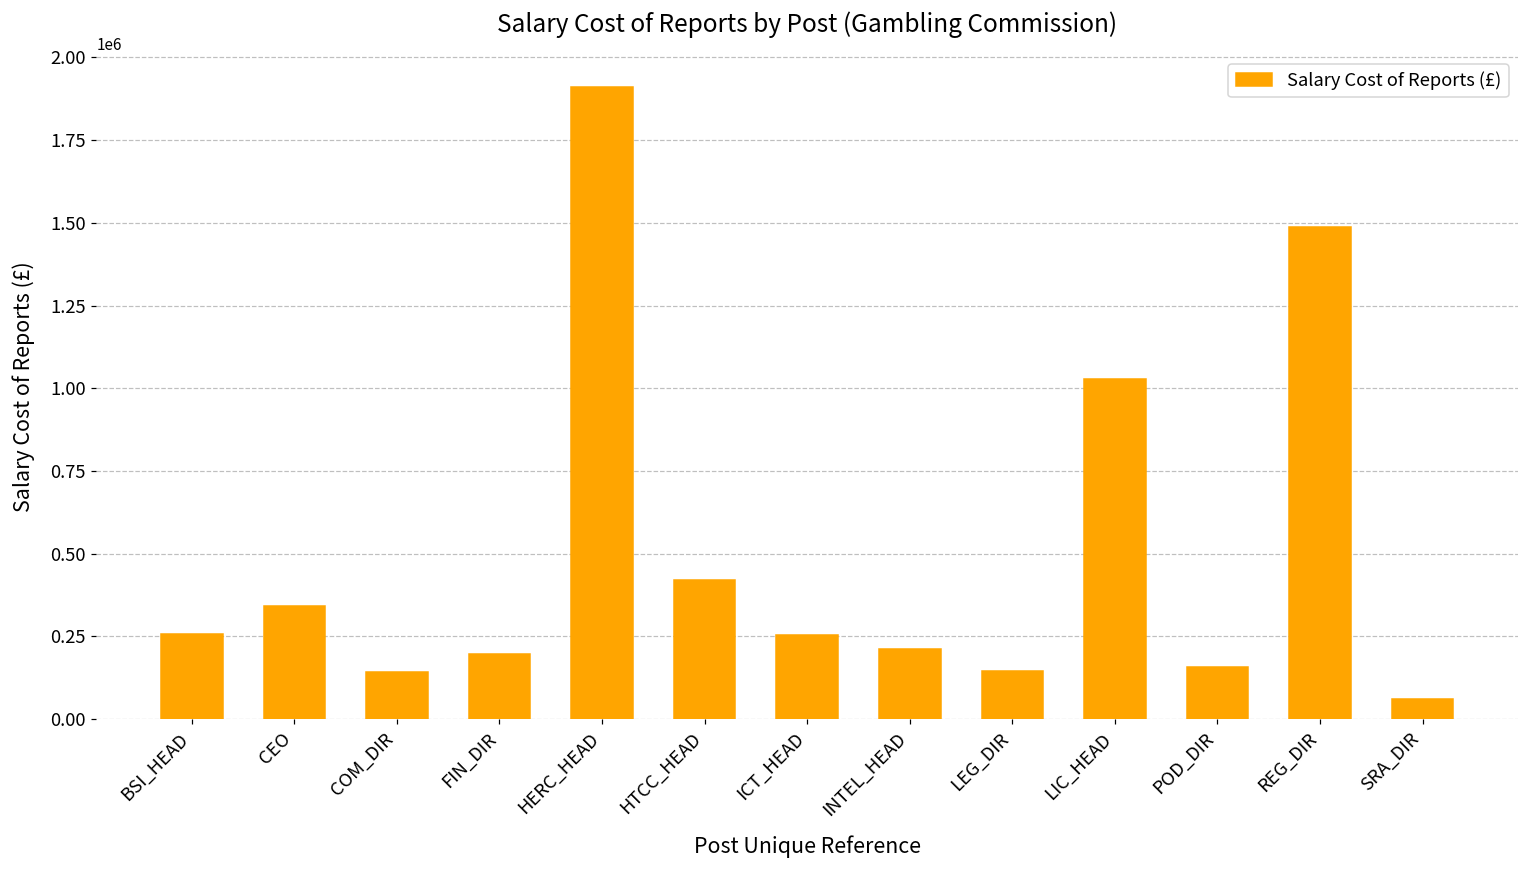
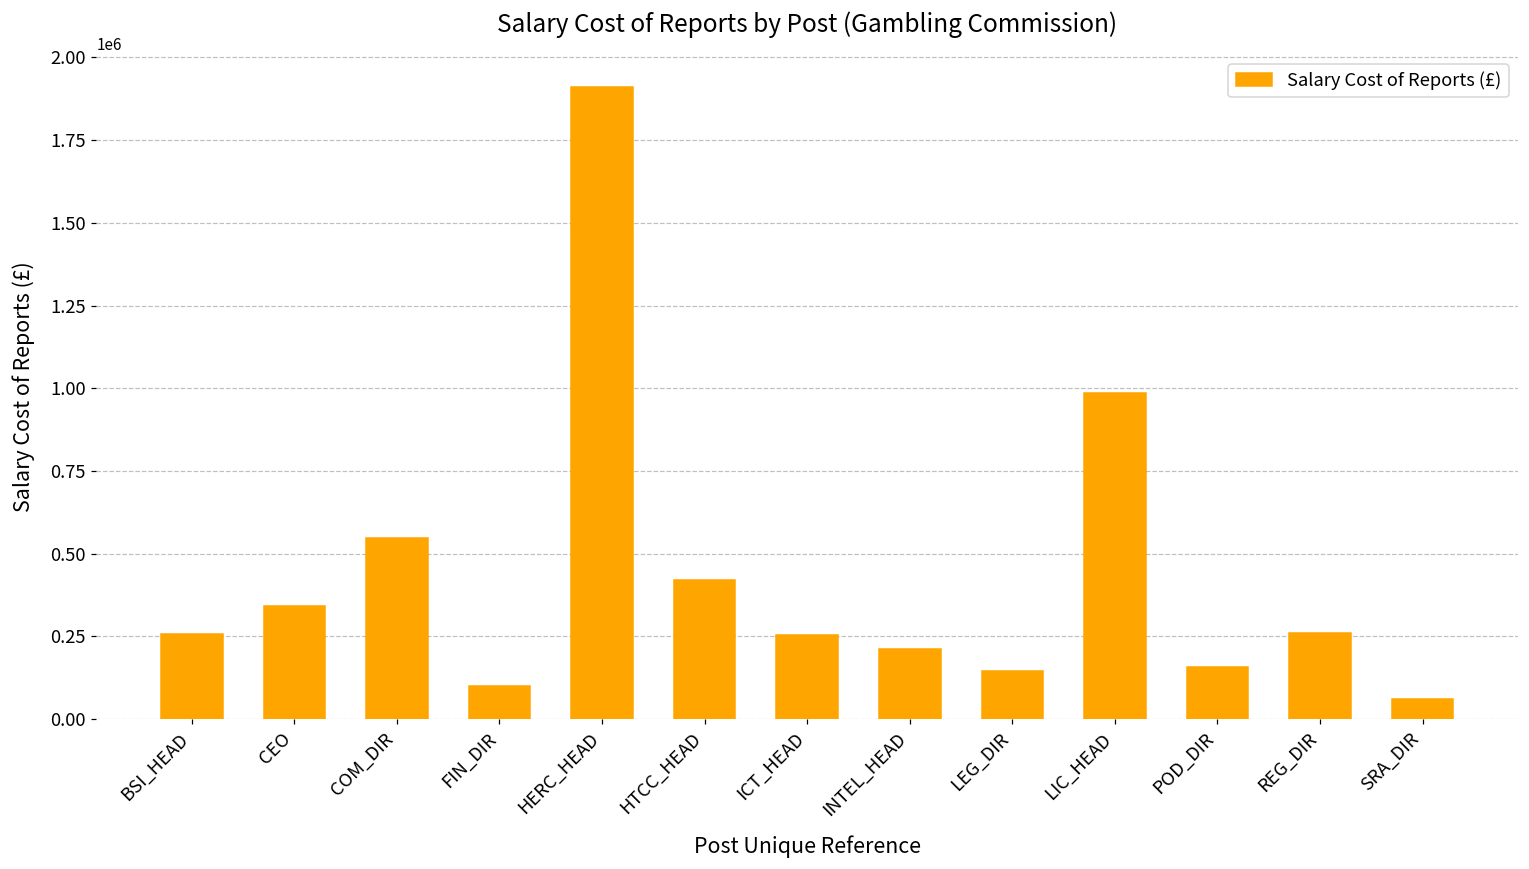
COM_DIR: 140000 -> 550000
FIN_DIR: 200000 -> 100000
LIC_HEAD: 1030000 -> 990000
REG_DIR: 1490000 -> 260000
